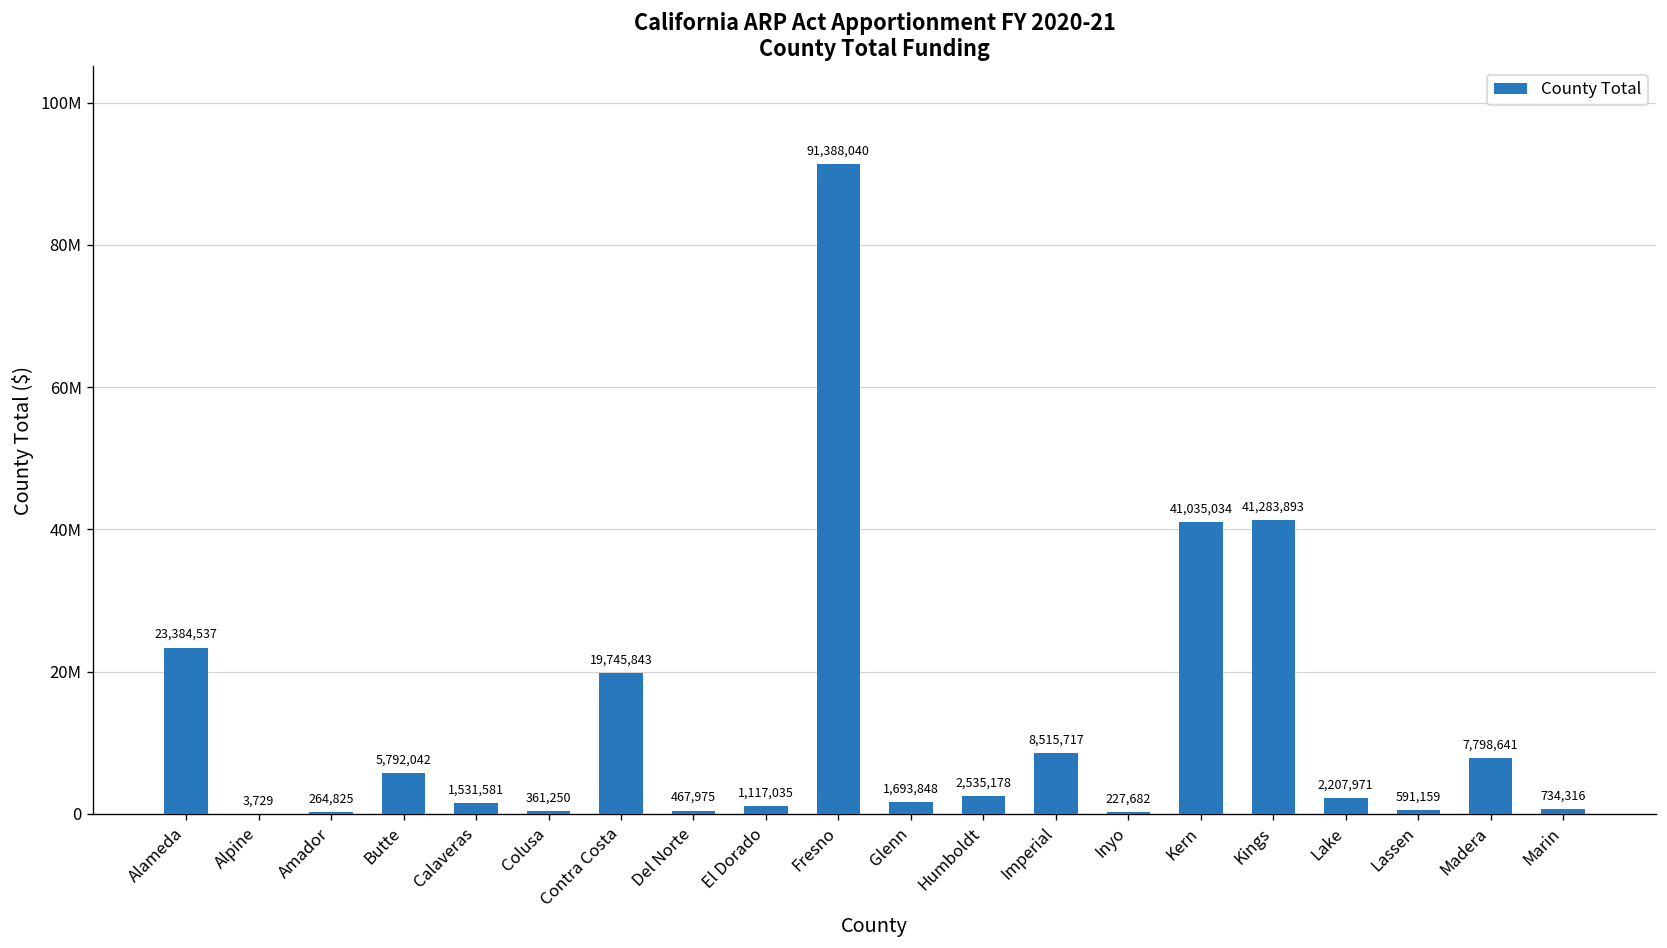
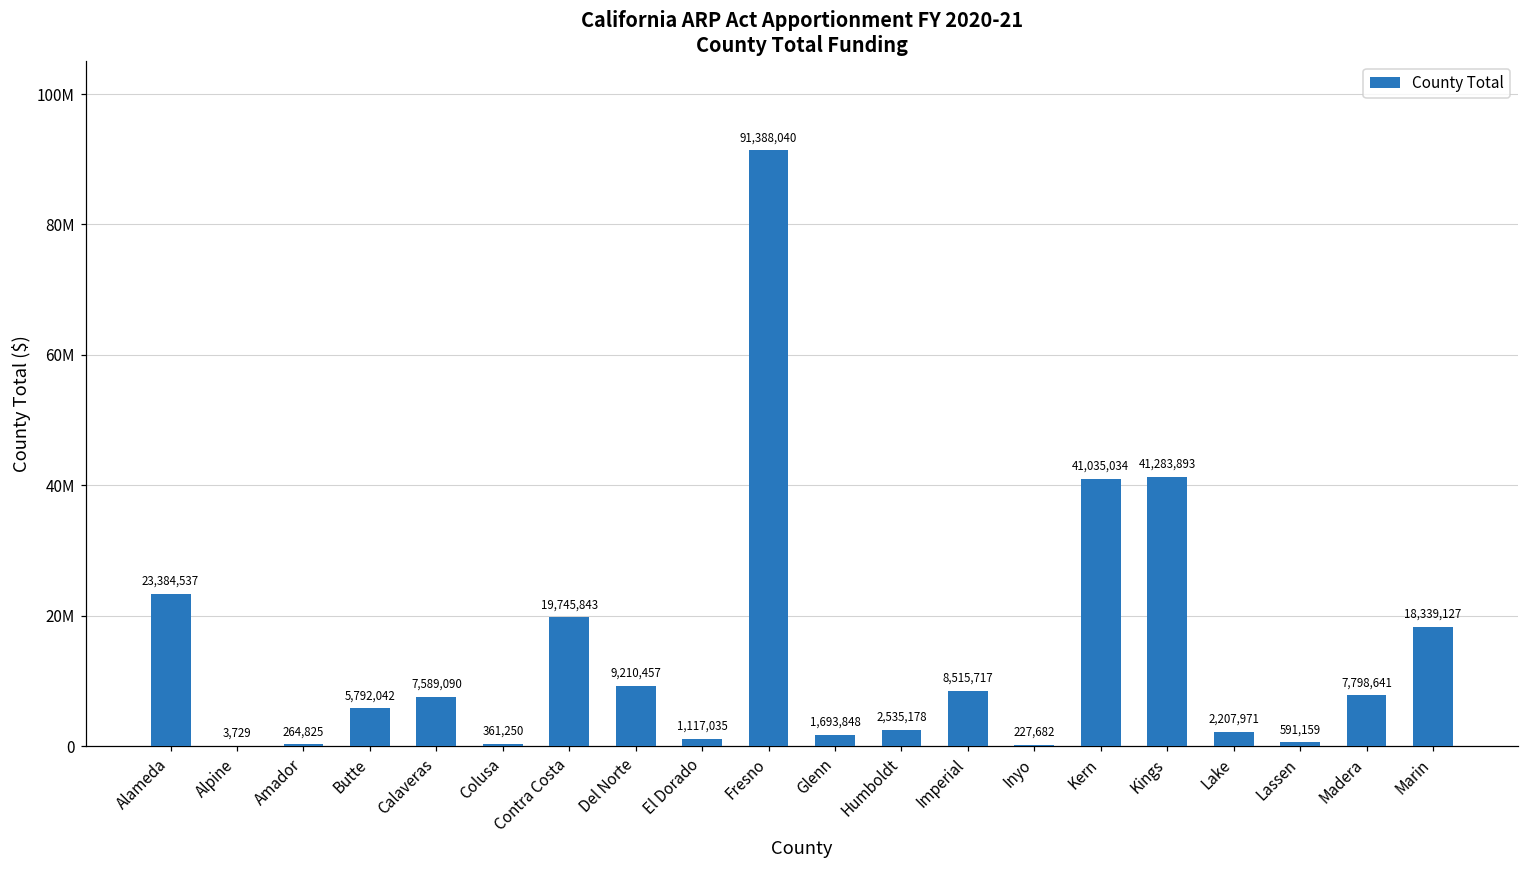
Calaveras: 1,531,581 -> 7,589,090
Del Norte: 467,975 -> 9,210,457
Marin: 734,316 -> 18,339,127
